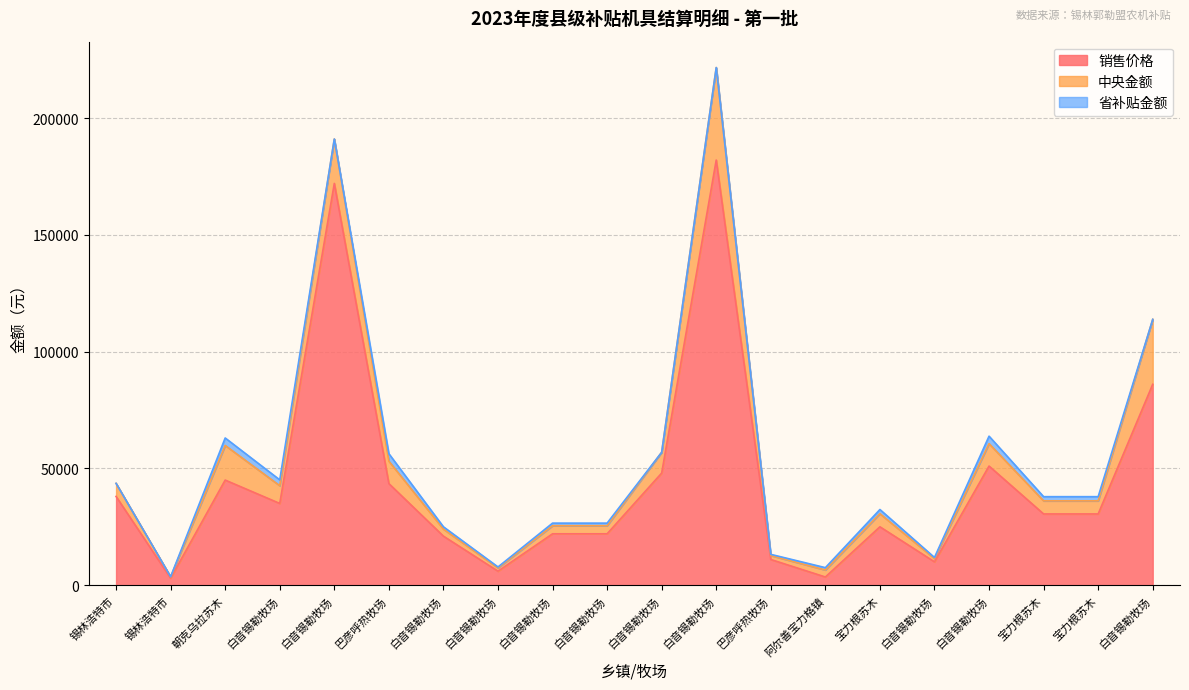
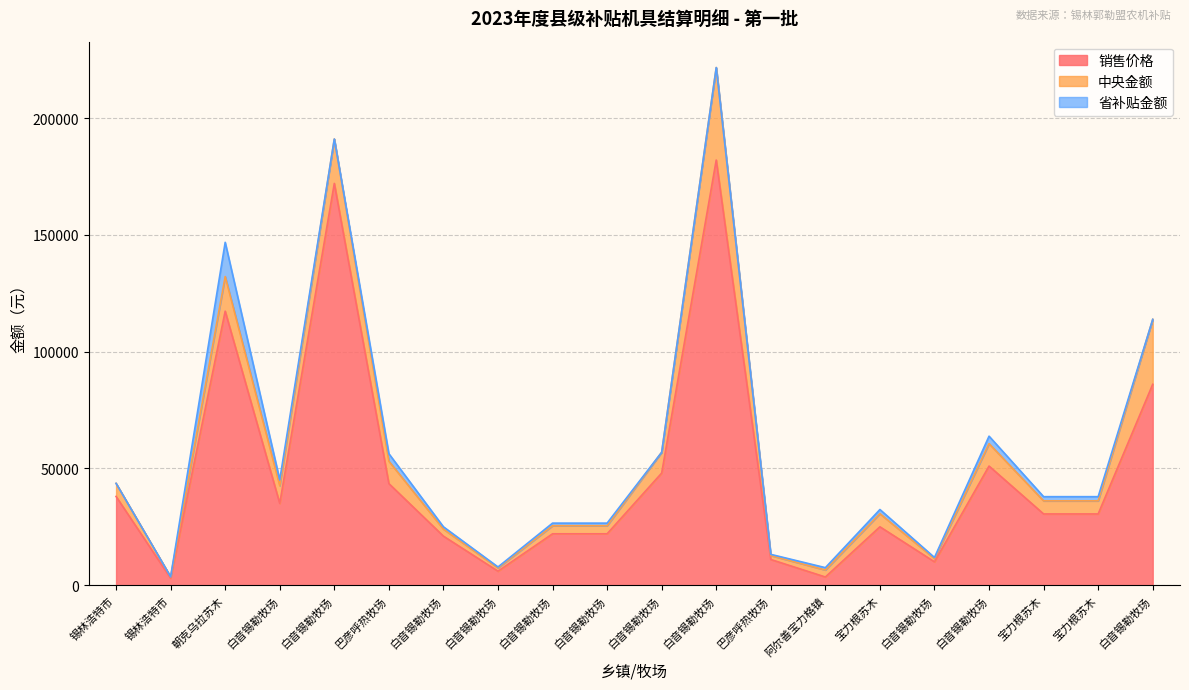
销售价格, 朝克乌拉苏木: 45000 -> 117000
省补贴金额, 朝克乌拉苏木: 3000 -> 15000
